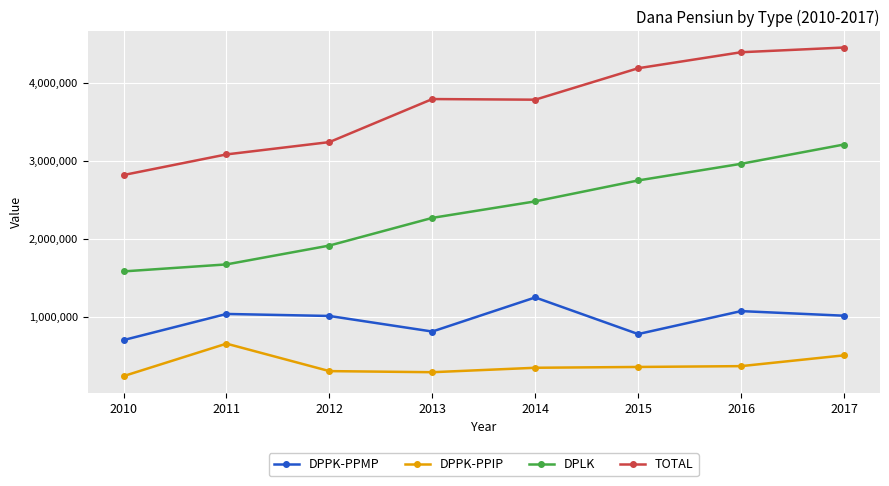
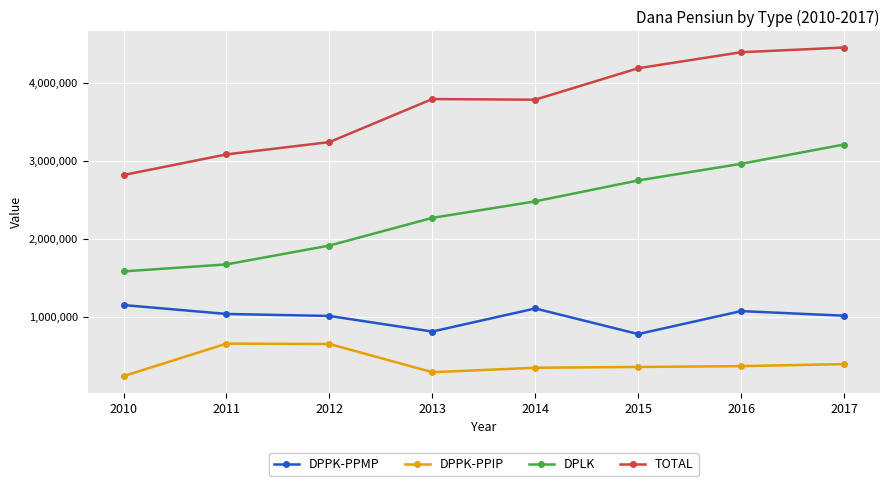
DPPK-PPMP, 2010: 700,000 -> 1,100,000
DPPK-PPIP, 2012: 300,000 -> 600,000
DPPK-PPMP, 2014: 1,200,000 -> 1,100,000
DPPK-PPIP, 2017: 500,000 -> 400,000
